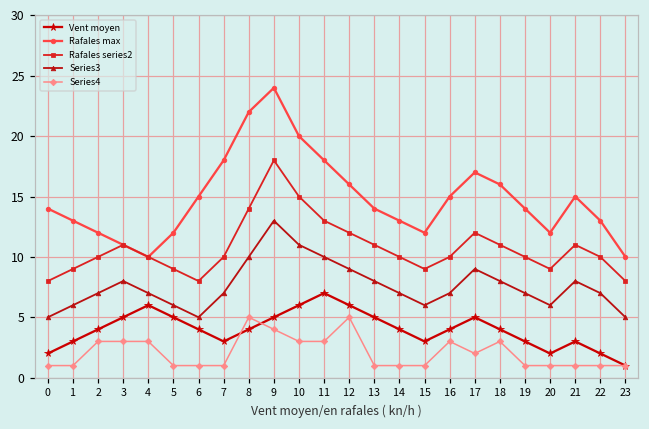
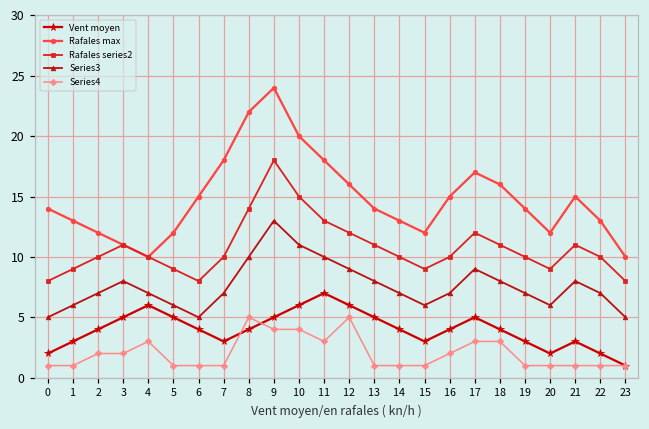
Series4, 2: 3 -> 2
Series4, 3: 3 -> 2
Series4, 10: 3 -> 4
Series4, 16: 3 -> 2
Series4, 17: 2 -> 3
